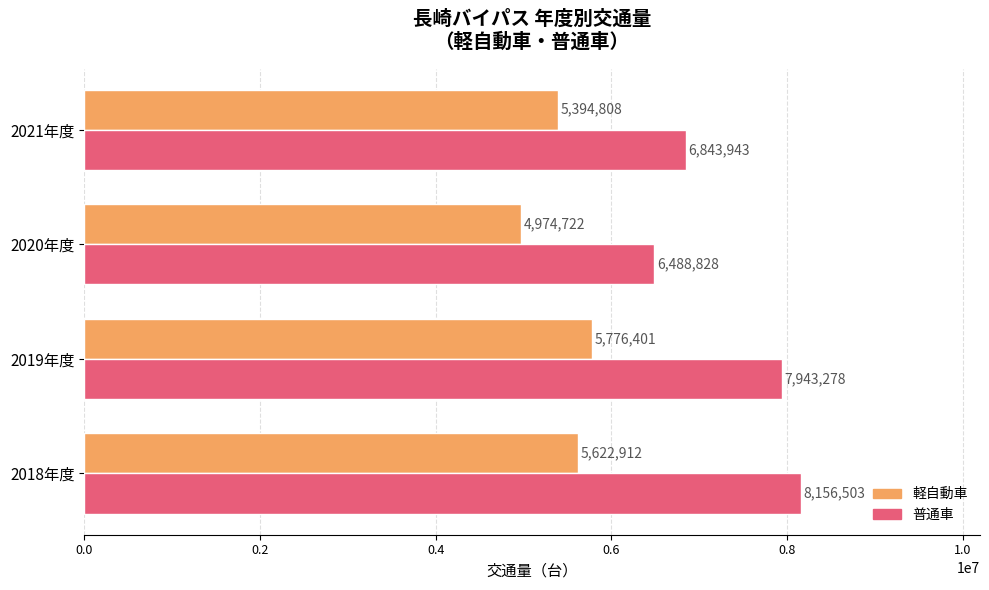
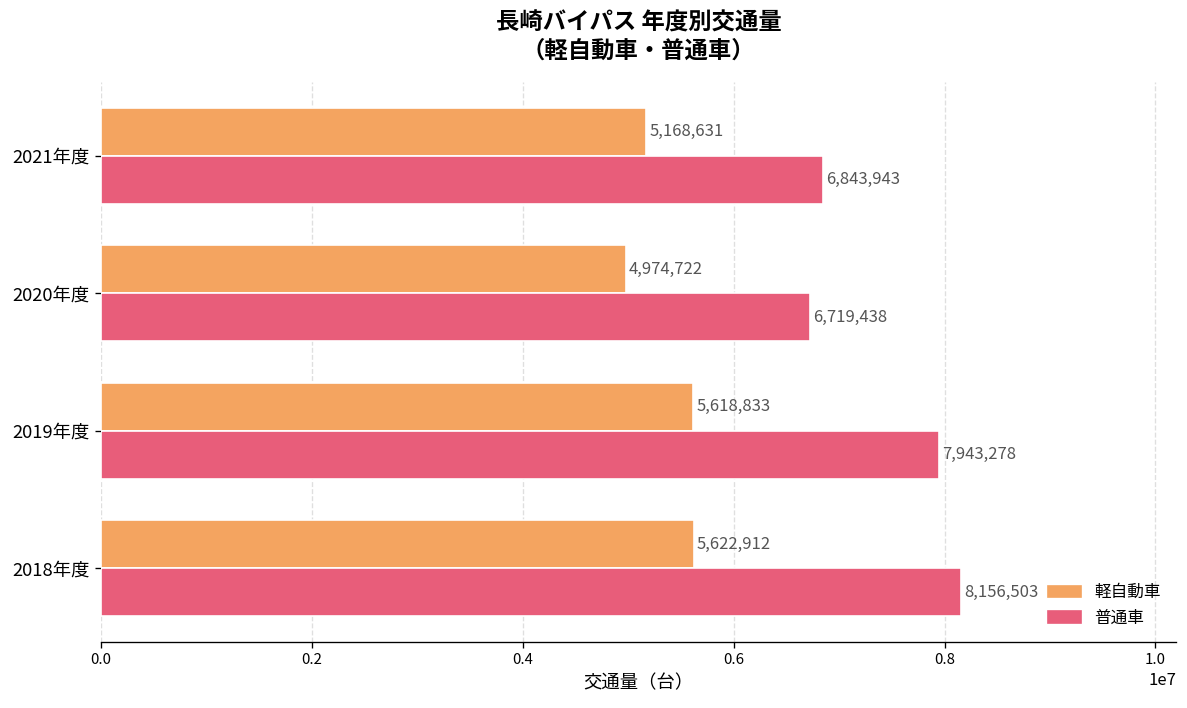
軽自動車, 2021年度: 5,394,808 -> 5,168,631
普通車, 2020年度: 6,488,828 -> 6,719,438
軽自動車, 2019年度: 5,776,401 -> 5,618,833
